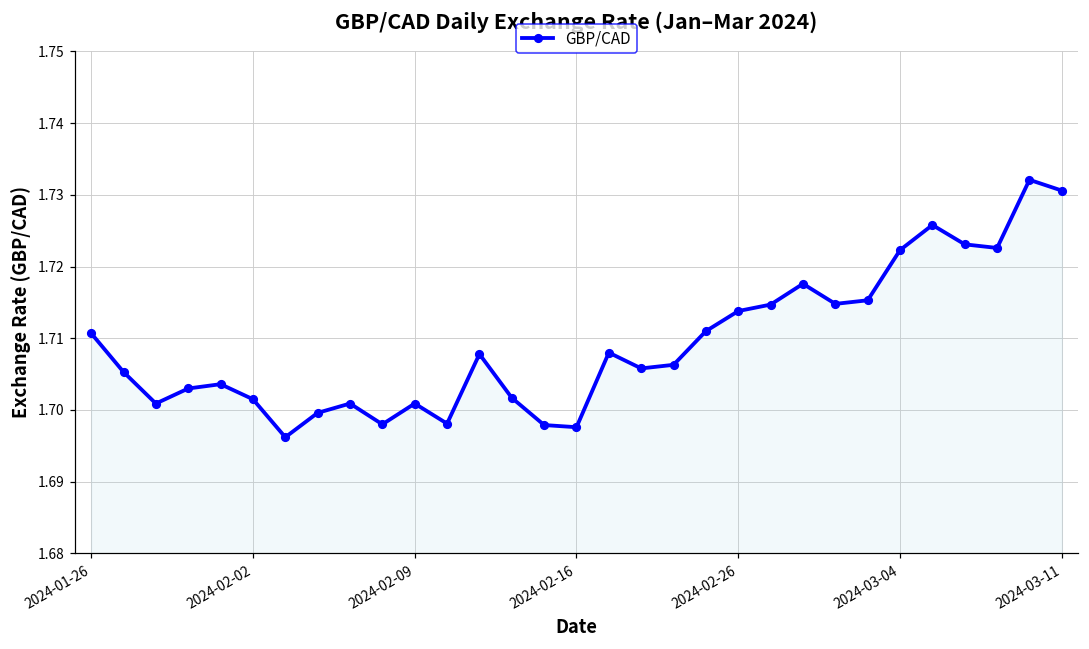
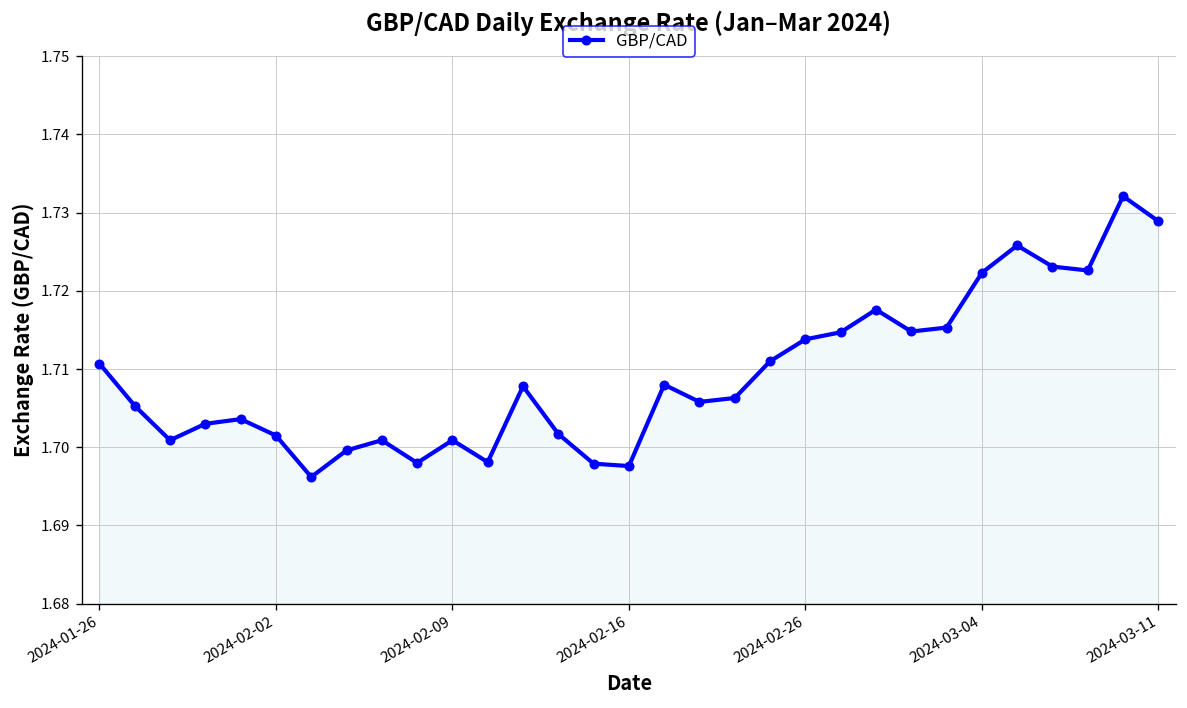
2024-03-11: 1.731 -> 1.729
